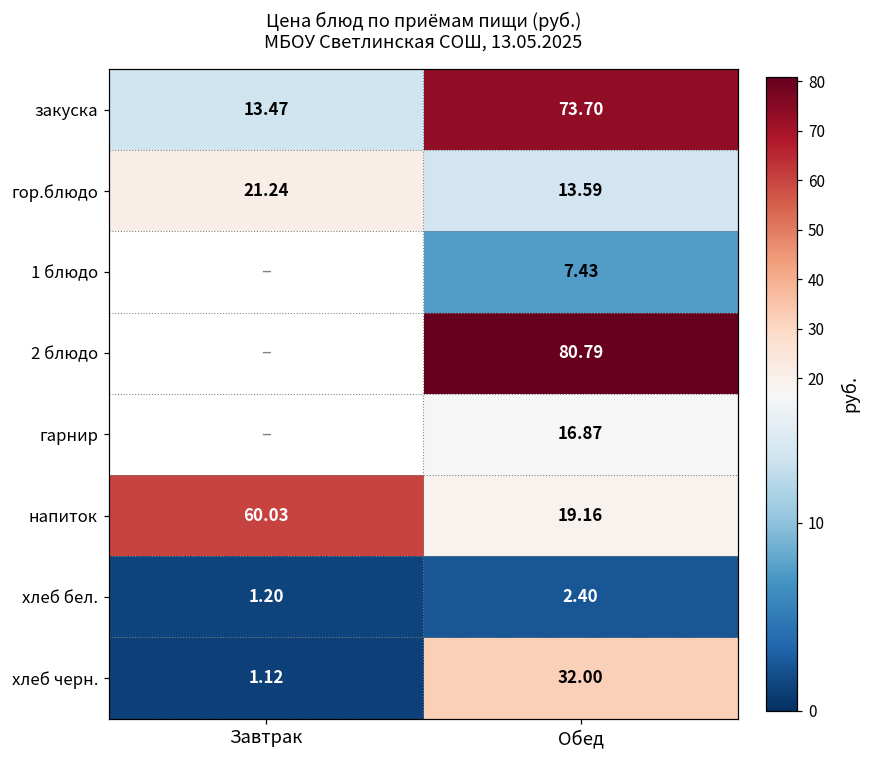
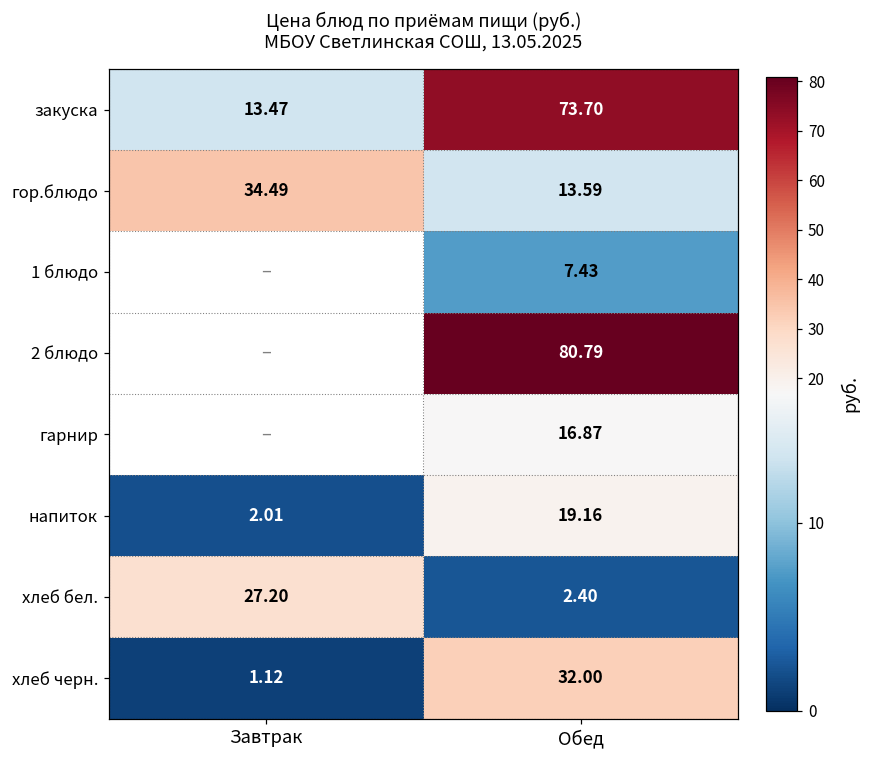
гор.блюдо, Завтрак: 21.24 -> 34.49
напиток, Завтрак: 60.03 -> 2.01
хлеб бел., Завтрак: 1.20 -> 27.20
